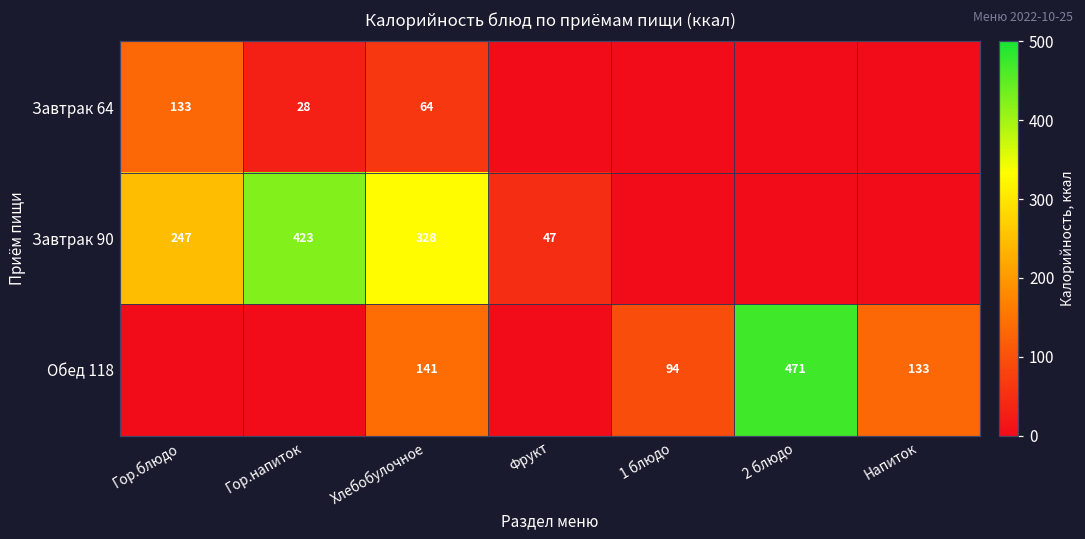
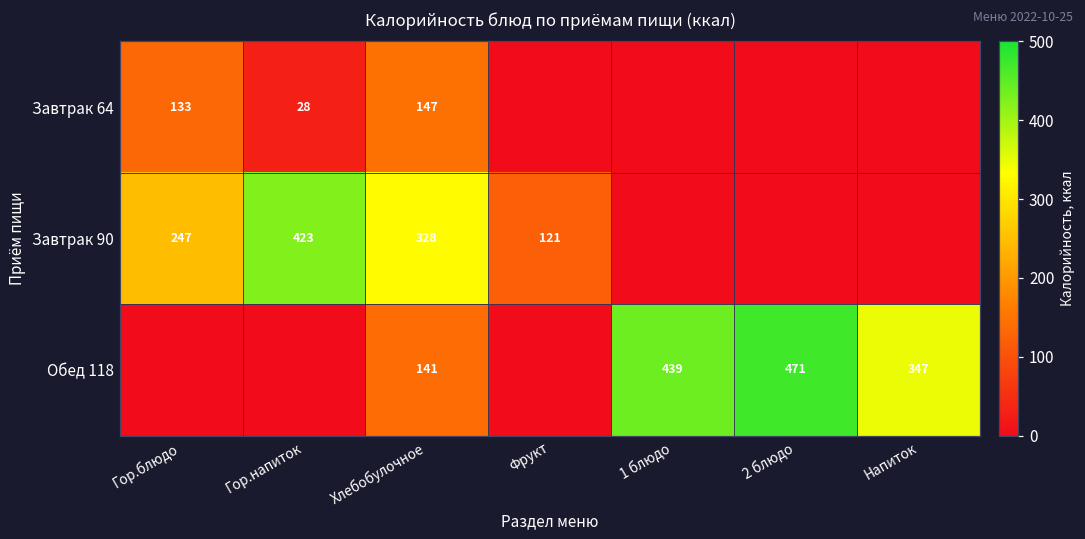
Завтрак 64, Хлебобулочное: 64 -> 147
Завтрак 90, Фрукт: 47 -> 121
Обед 118, 1 блюдо: 94 -> 439
Обед 118, Напиток: 133 -> 347
